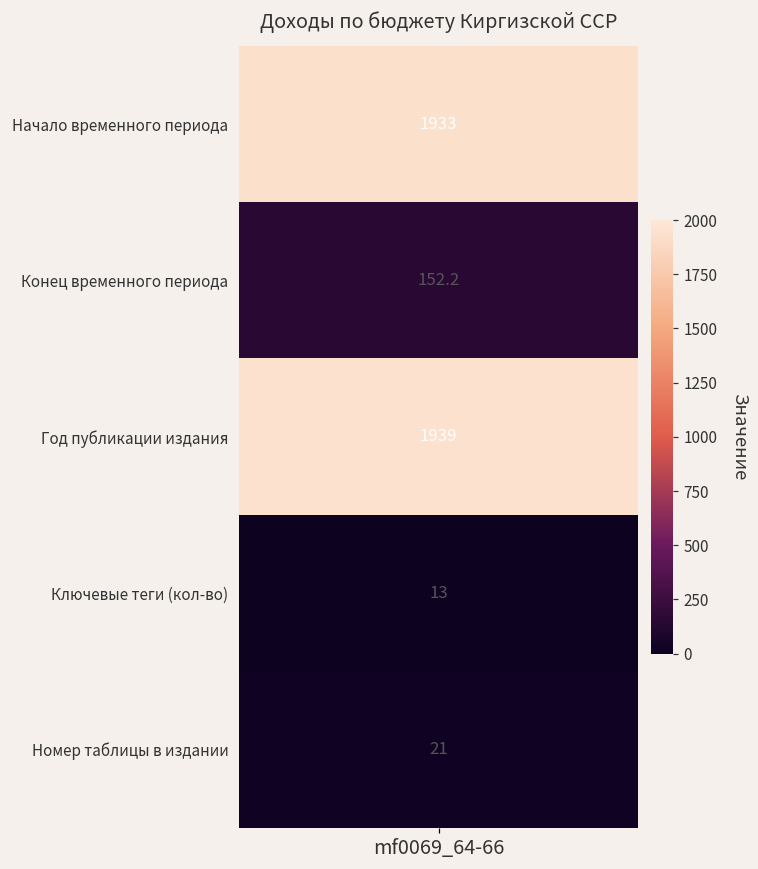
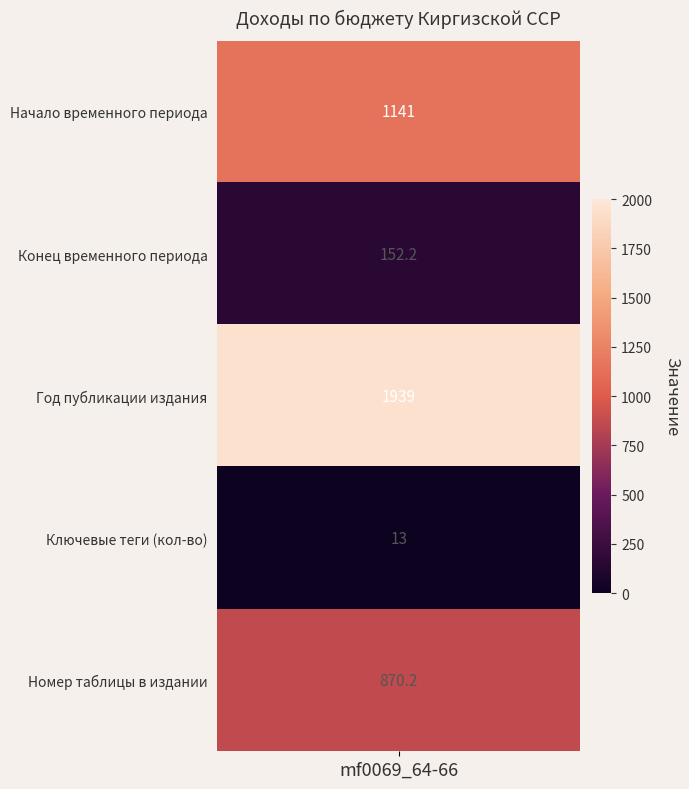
Начало временного периода, mf0069_64-66: 1933 -> 1141
Номер таблицы в издании, mf0069_64-66: 21 -> 870.2
